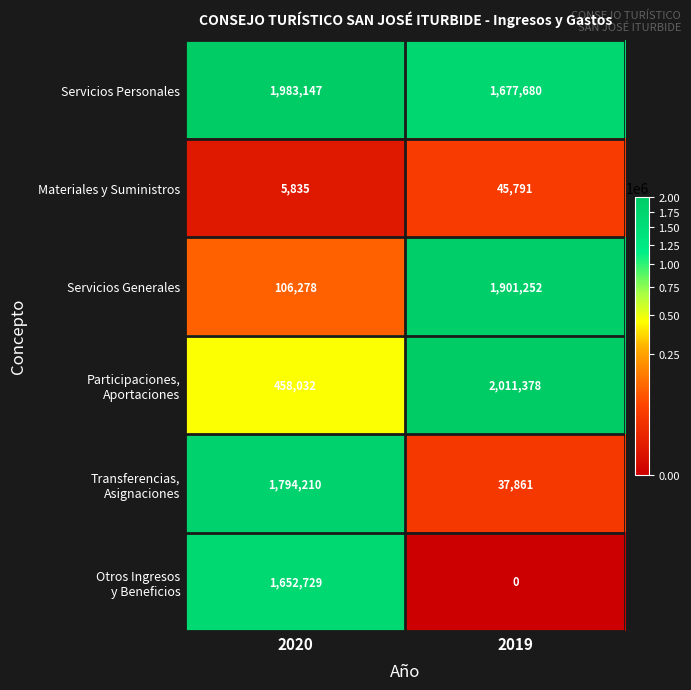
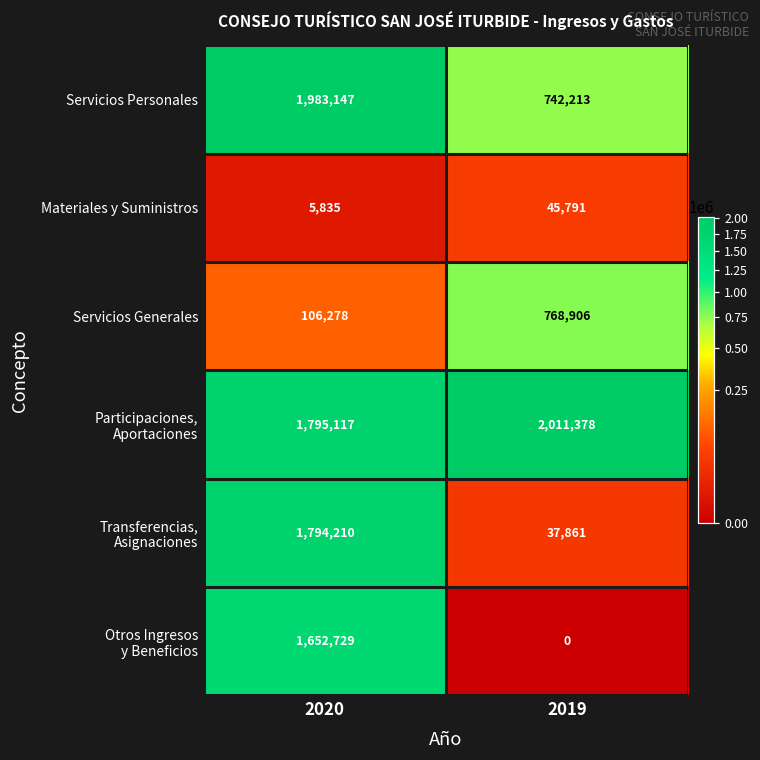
Servicios Personales, 2019: 1,677,680 -> 742,213
Servicios Generales, 2019: 1,901,252 -> 768,906
Participaciones, Aportaciones, 2020: 458,032 -> 1,795,117
